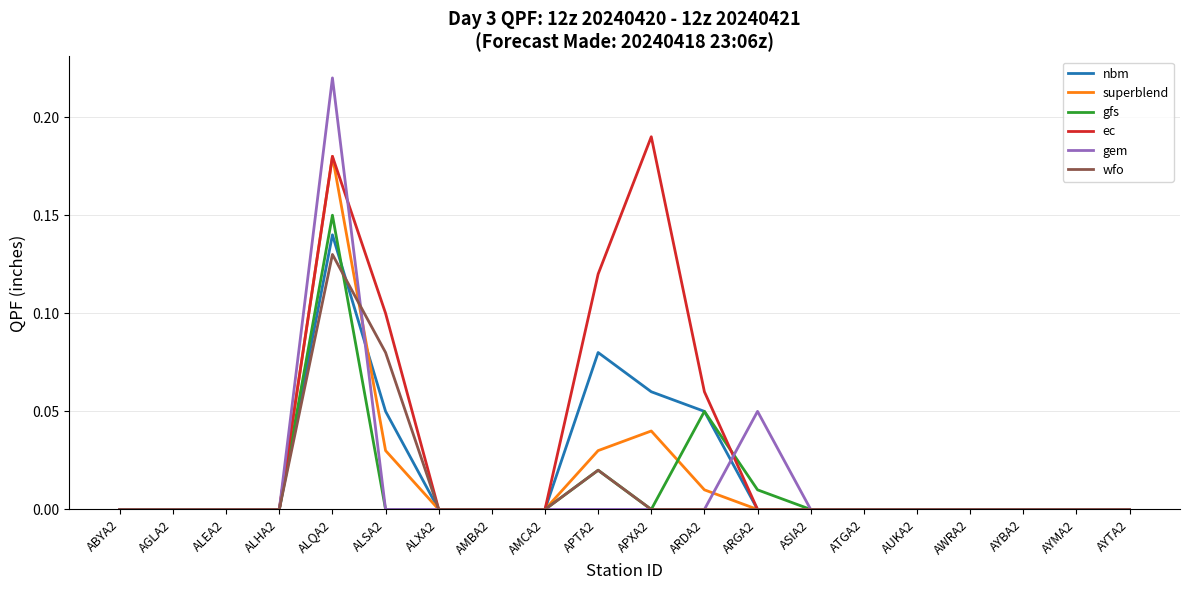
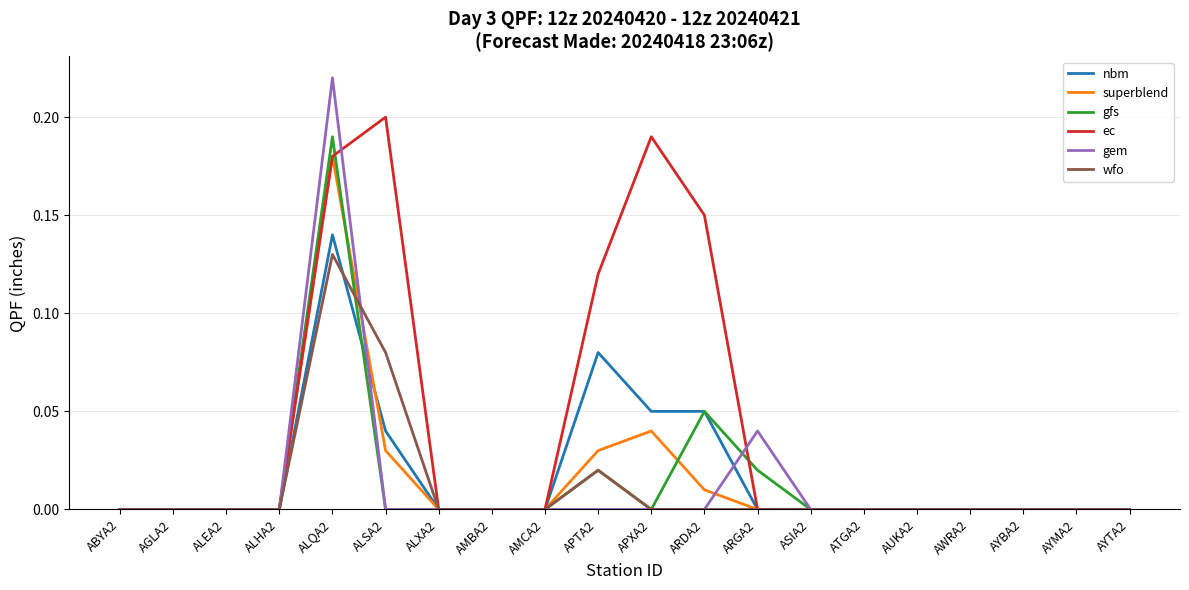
gfs, ALQA2: 0.15 -> 0.19
nbm, ALSA2: 0.05 -> 0.04
ec, ALSA2: 0.1 -> 0.2
nbm, APXA2: 0.06 -> 0.05
ec, ARDA2: 0.06 -> 0.15
gfs, ARGA2: 0.01 -> 0.02
gem, ARGA2: 0.05 -> 0.04
